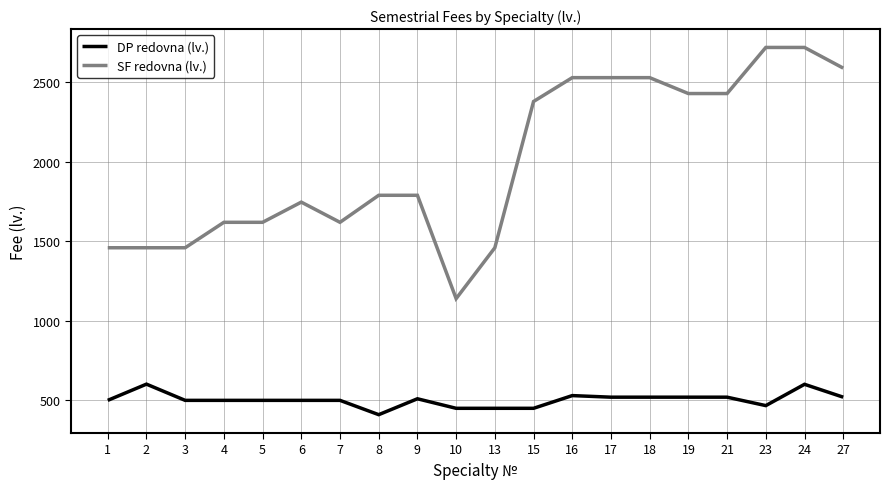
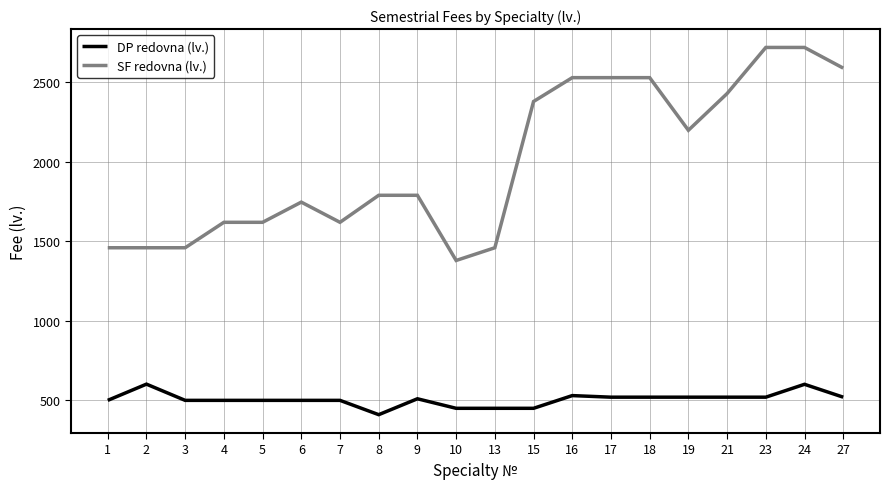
SF redovna (lv.), 10: 1140 -> 1380
SF redovna (lv.), 19: 2430 -> 2200
DP redovna (lv.), 23: 470 -> 520
